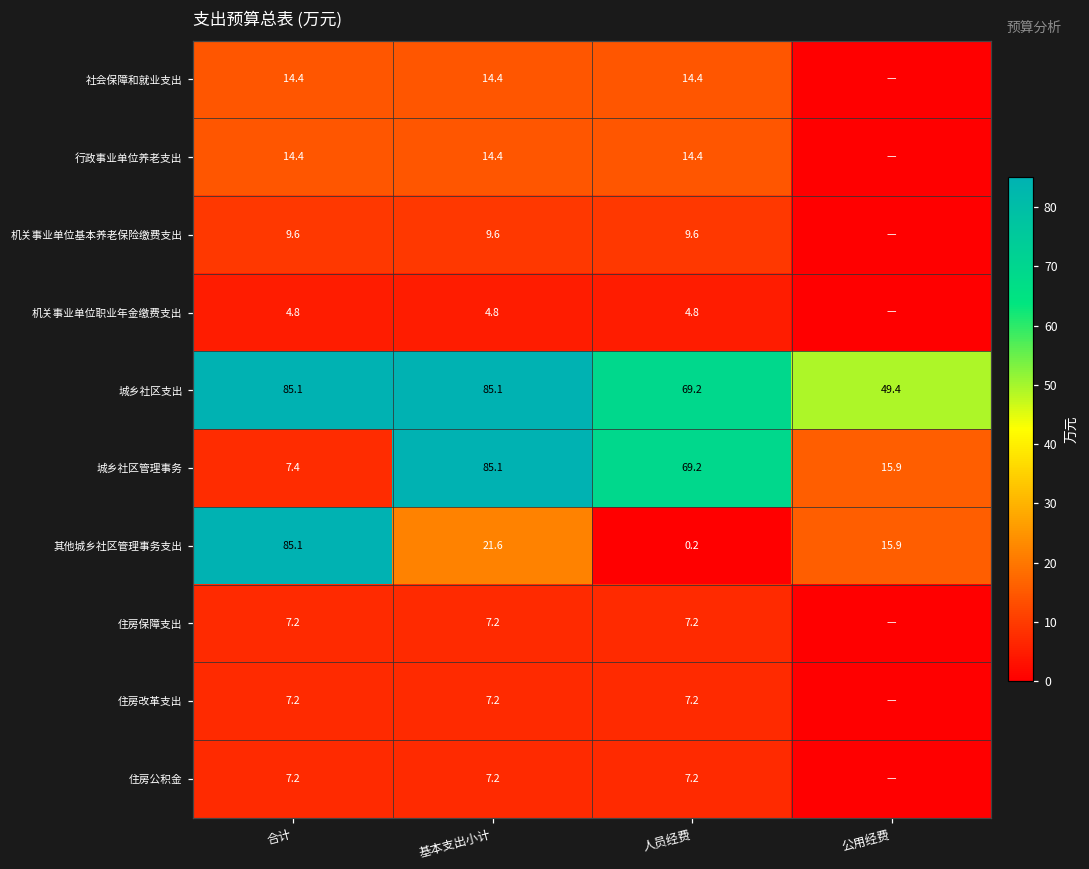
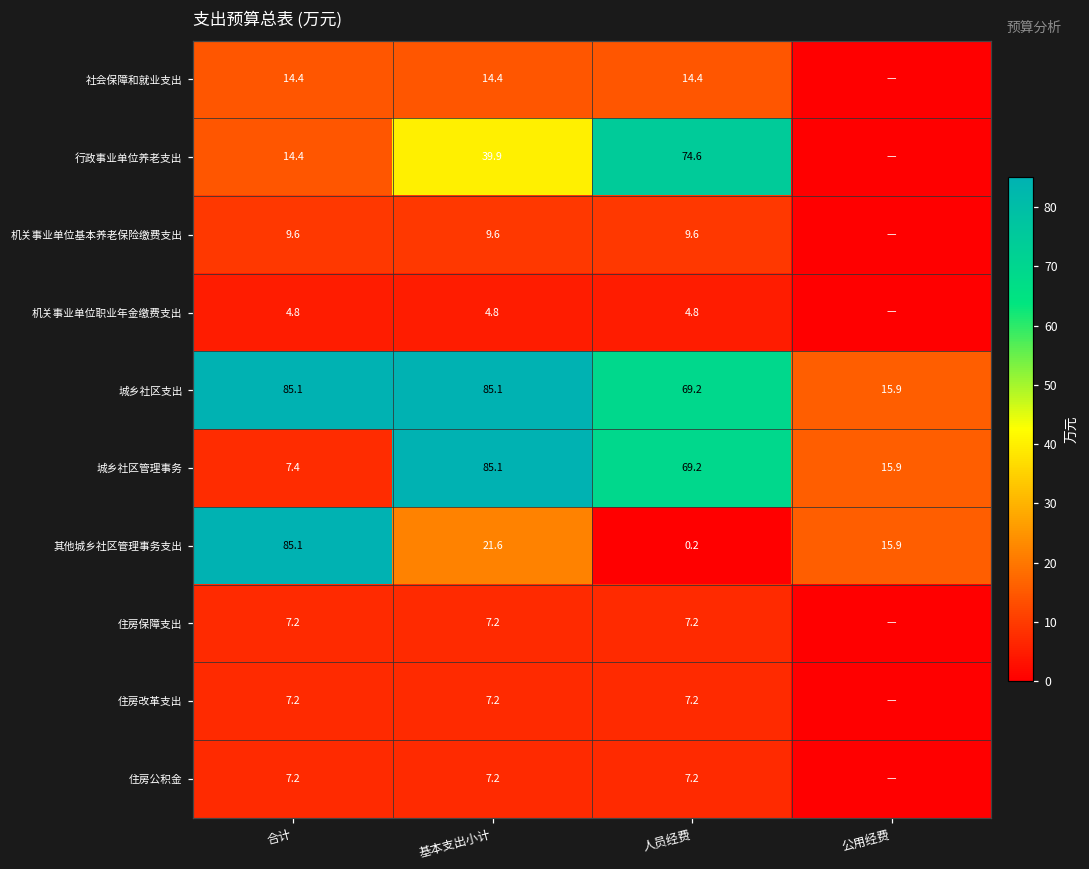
行政事业单位养老支出, 基本支出小计: 14.4 -> 39.9
行政事业单位养老支出, 人员经费: 14.4 -> 74.6
城乡社区支出, 公用经费: 49.4 -> 15.9
